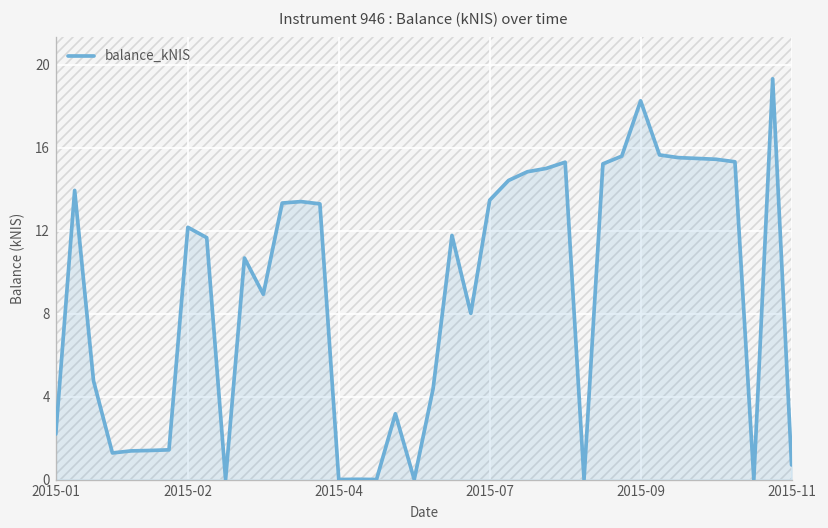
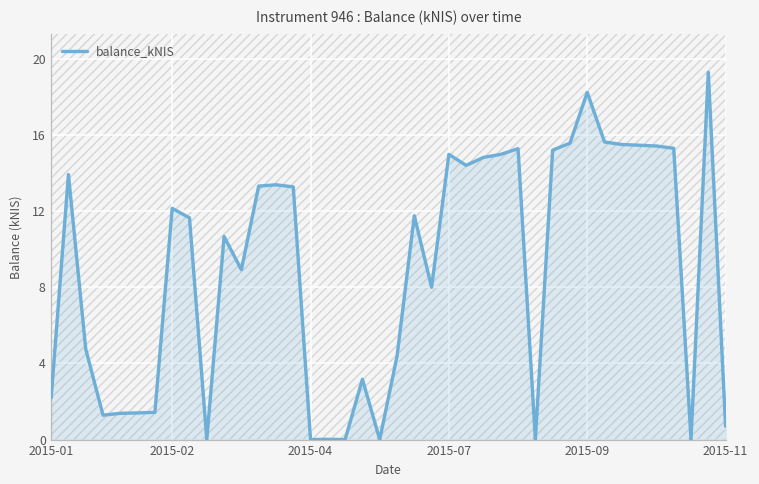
balance_kNIS, 2015-07: 13.5 -> 15.0
